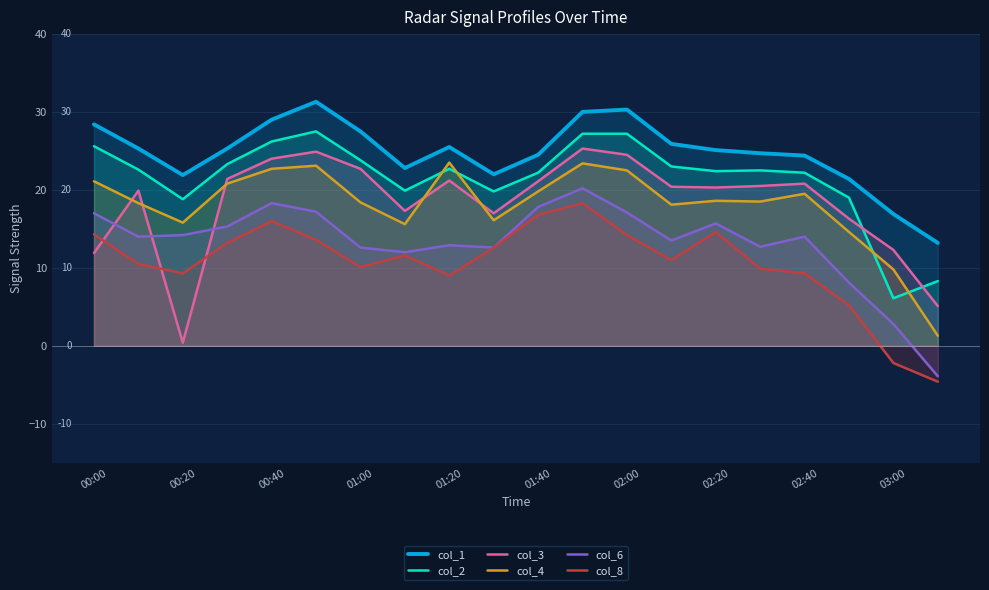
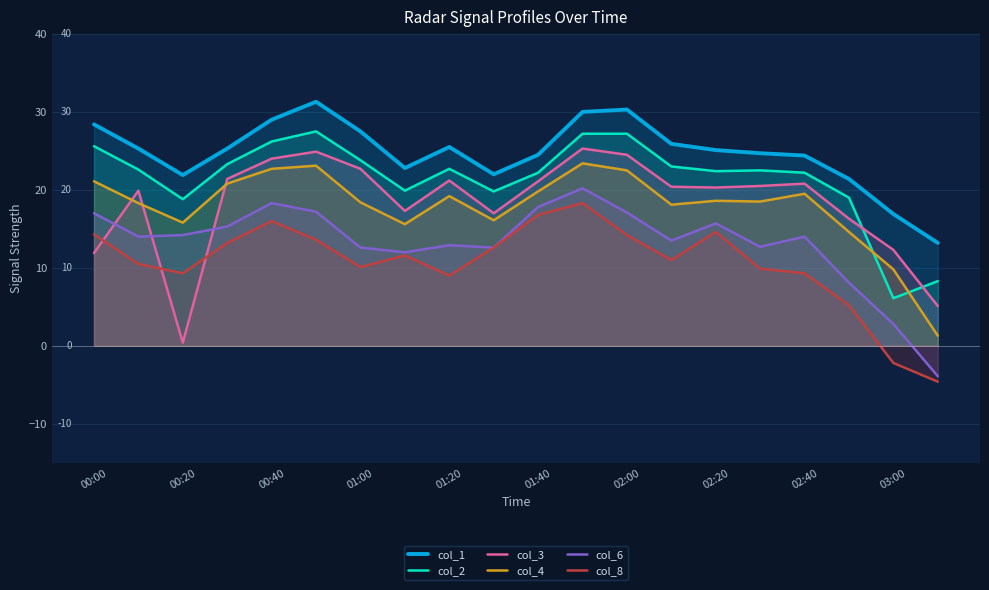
col_4, 01:20: 24 -> 19
